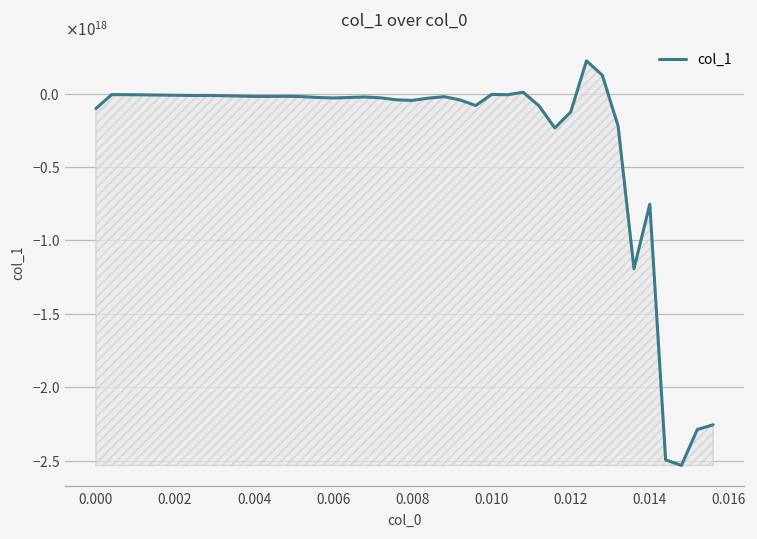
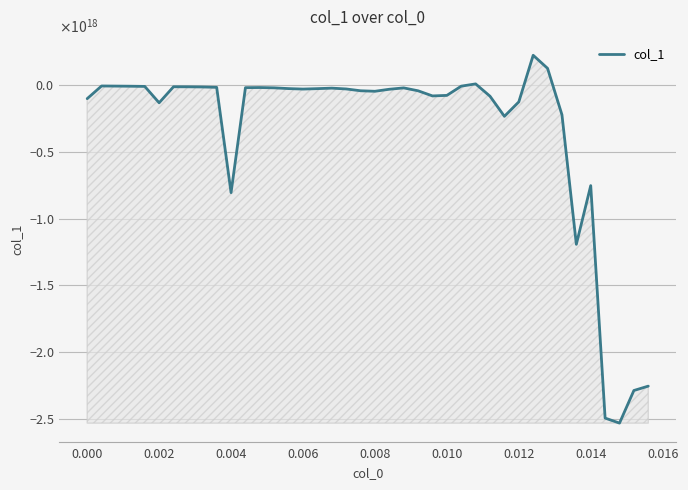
0.002: -10000000000000000 -> -130000000000000000
0.004: -20000000000000000 -> -810000000000000000
0.010: -10000000000000000 -> -80000000000000000
